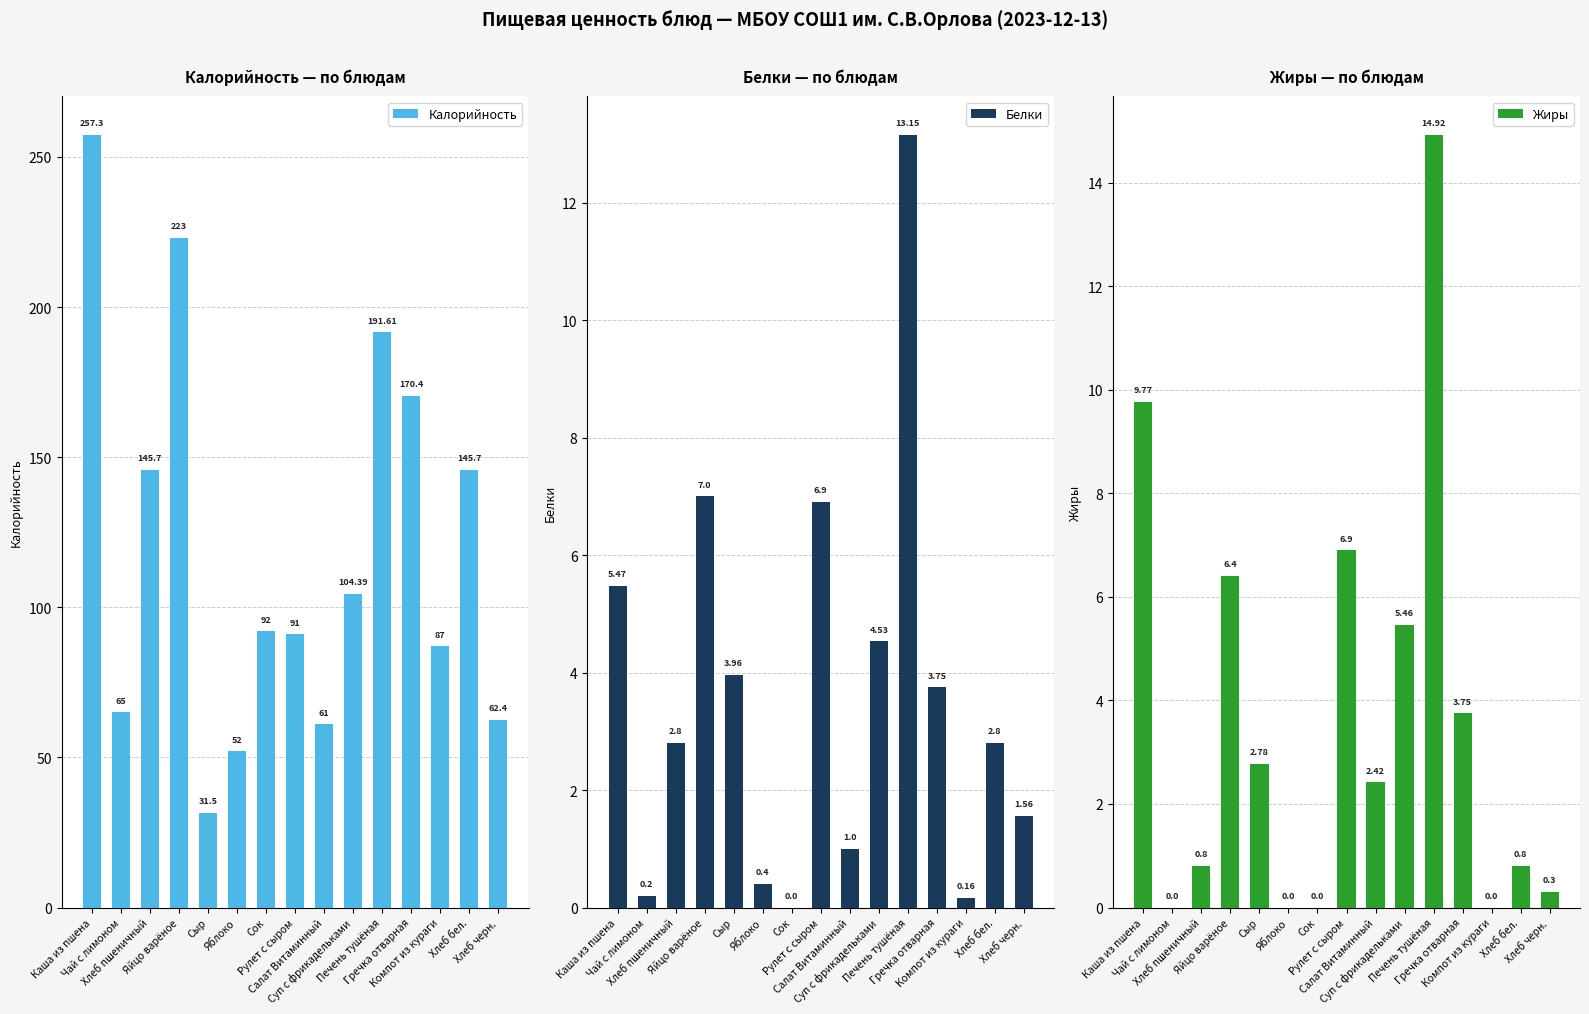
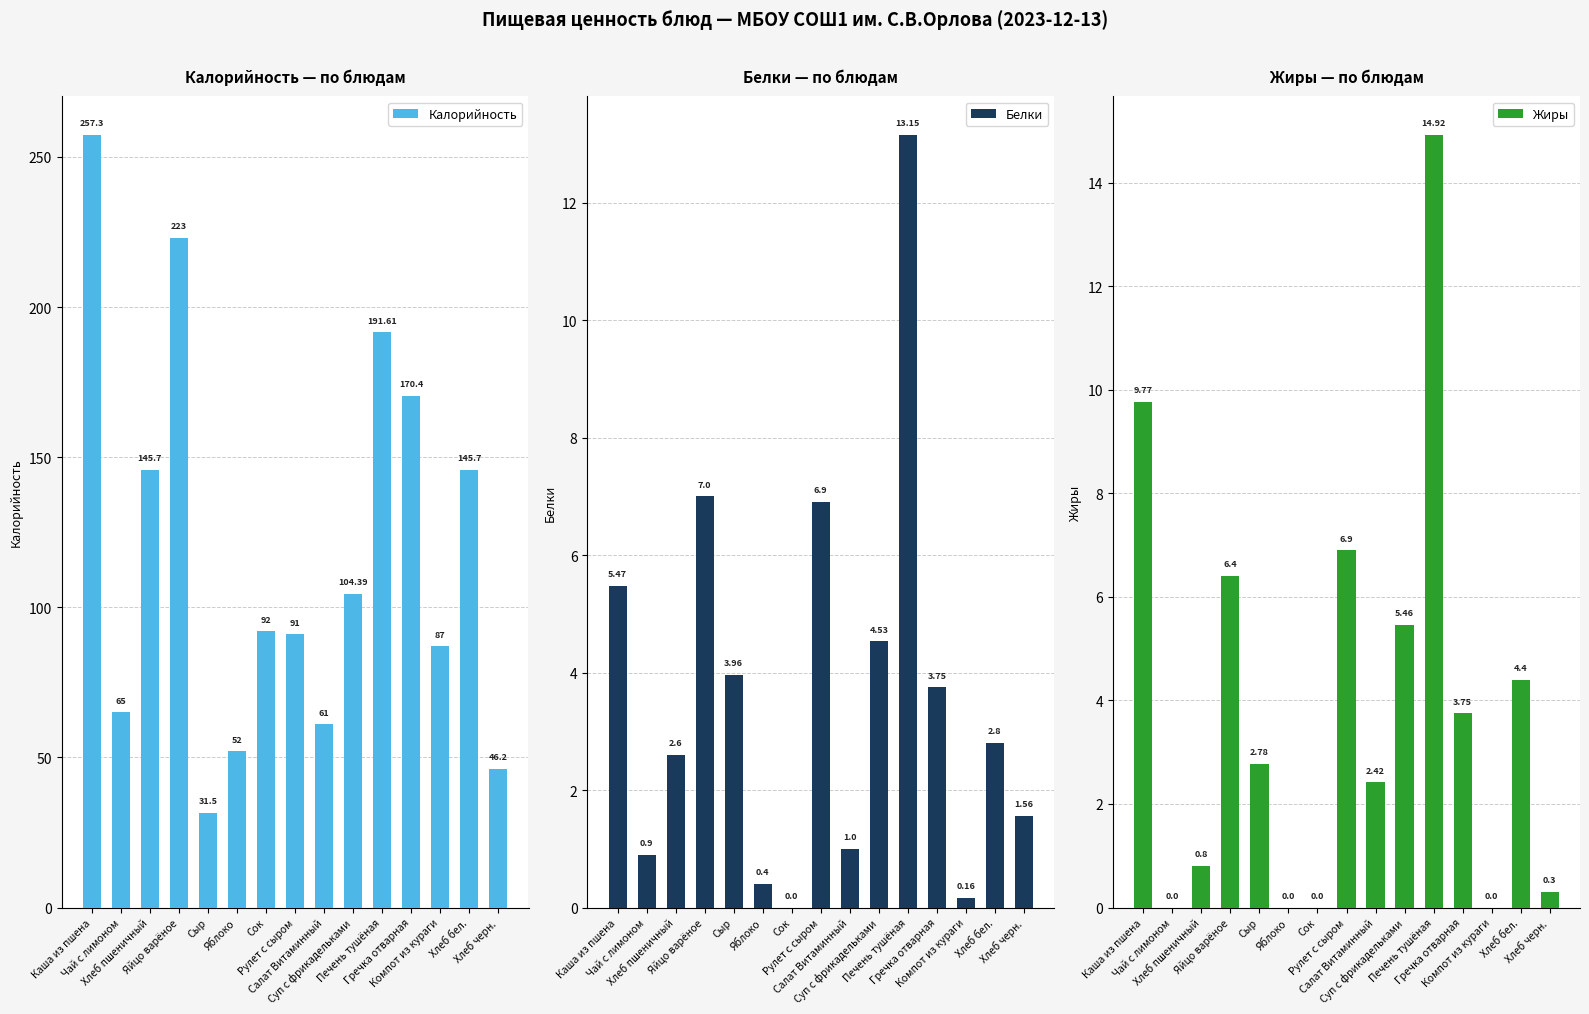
Калорийность — по блюдам, Хлеб черн.: 62.4 -> 46.2
Белки — по блюдам, Чай с лимоном: 0.2 -> 0.9
Белки — по блюдам, Хлеб пшеничный: 2.8 -> 2.6
Жиры — по блюдам, Хлеб бел.: 0.8 -> 4.4
